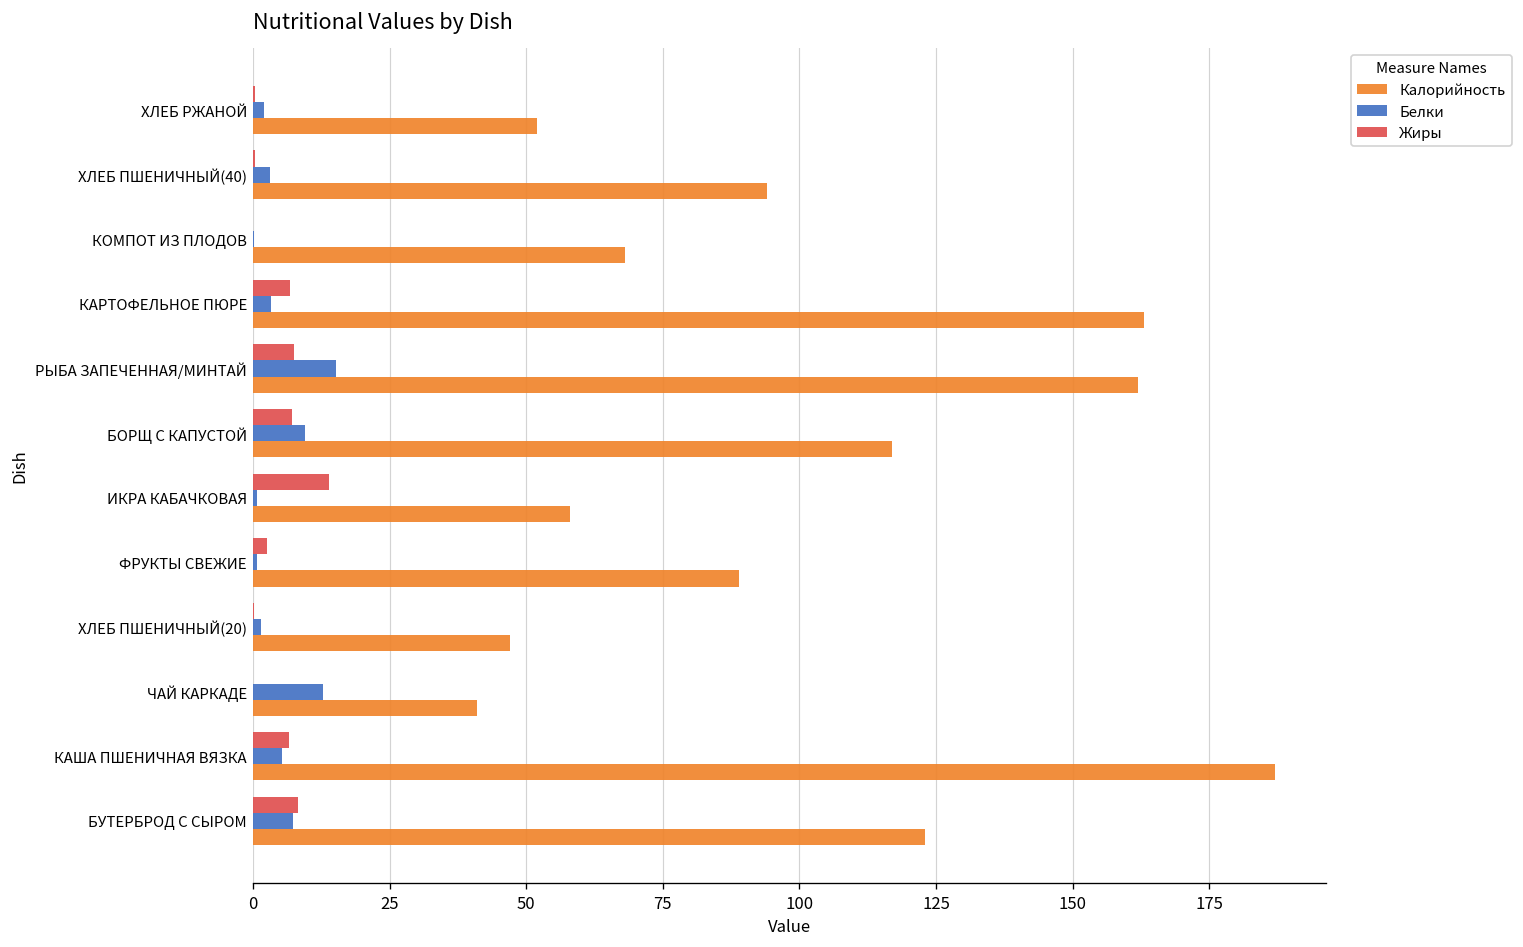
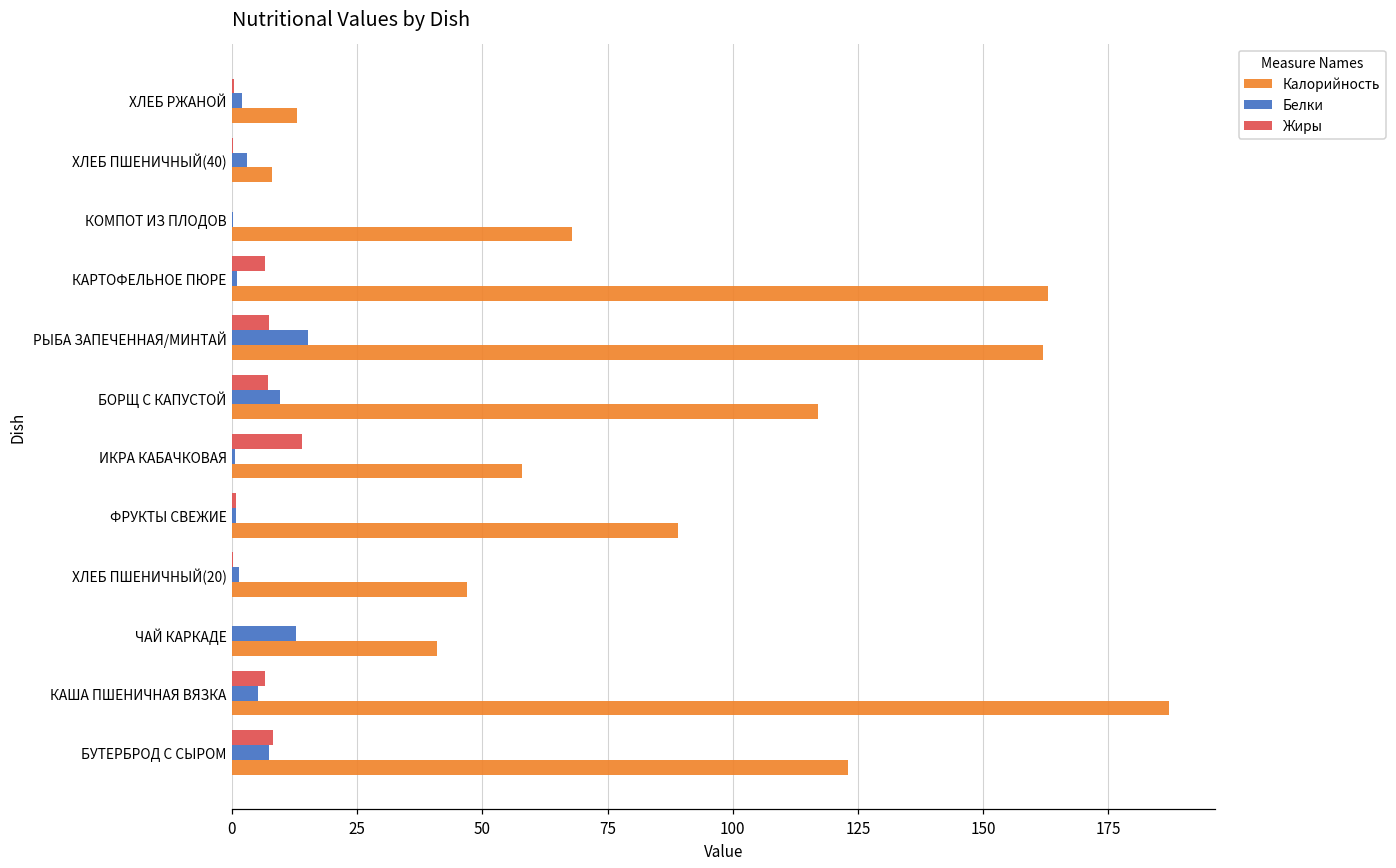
Калорийность, ХЛЕБ РЖАНОЙ: 52 -> 13
Калорийность, ХЛЕБ ПШЕНИЧНЫЙ(40): 94 -> 8
Белки, КАРТОФЕЛЬНОЕ ПЮРЕ: 3 -> 1
Жиры, ФРУКТЫ СВЕЖИЕ: 3 -> 1
